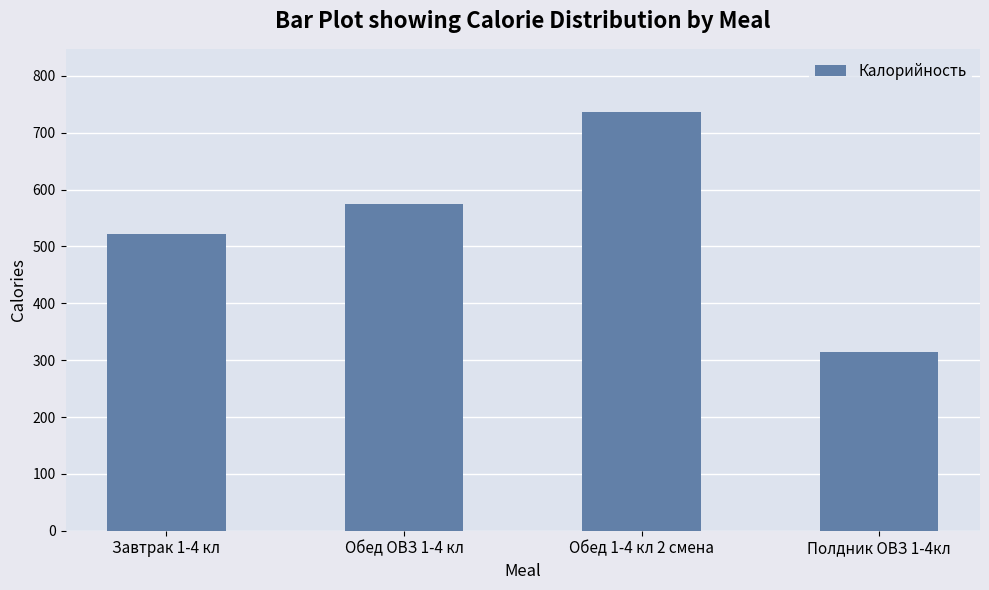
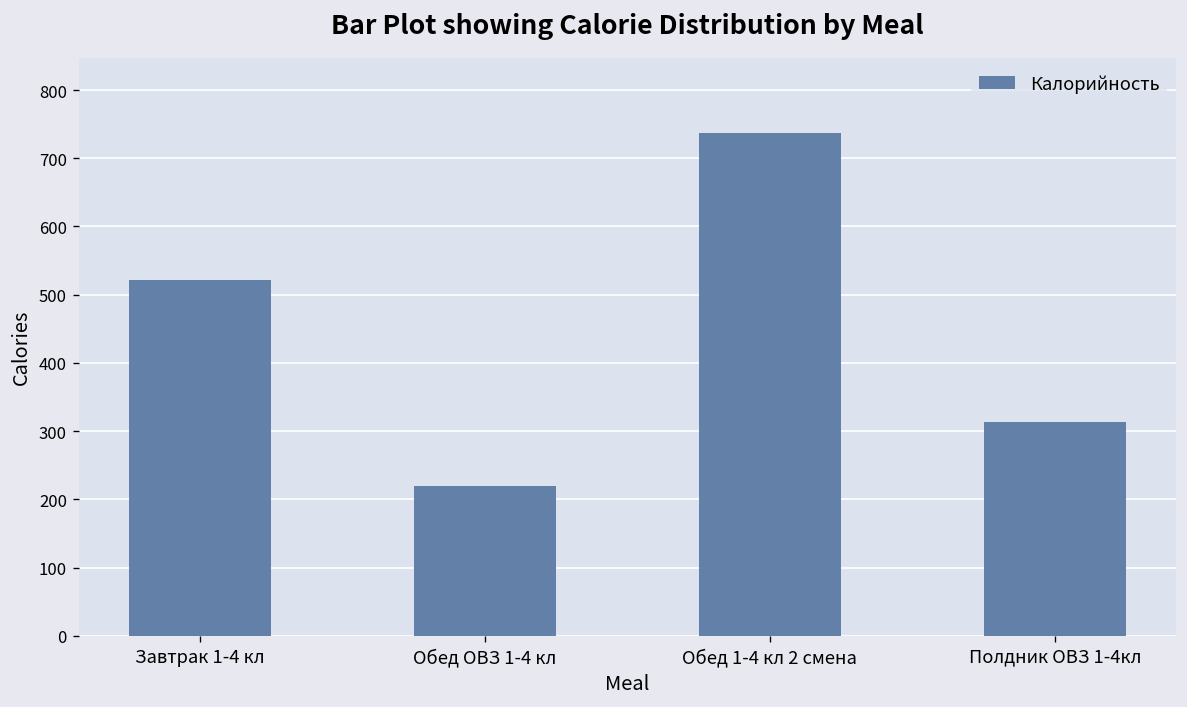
Обед ОВЗ 1-4 кл: 570 -> 220
